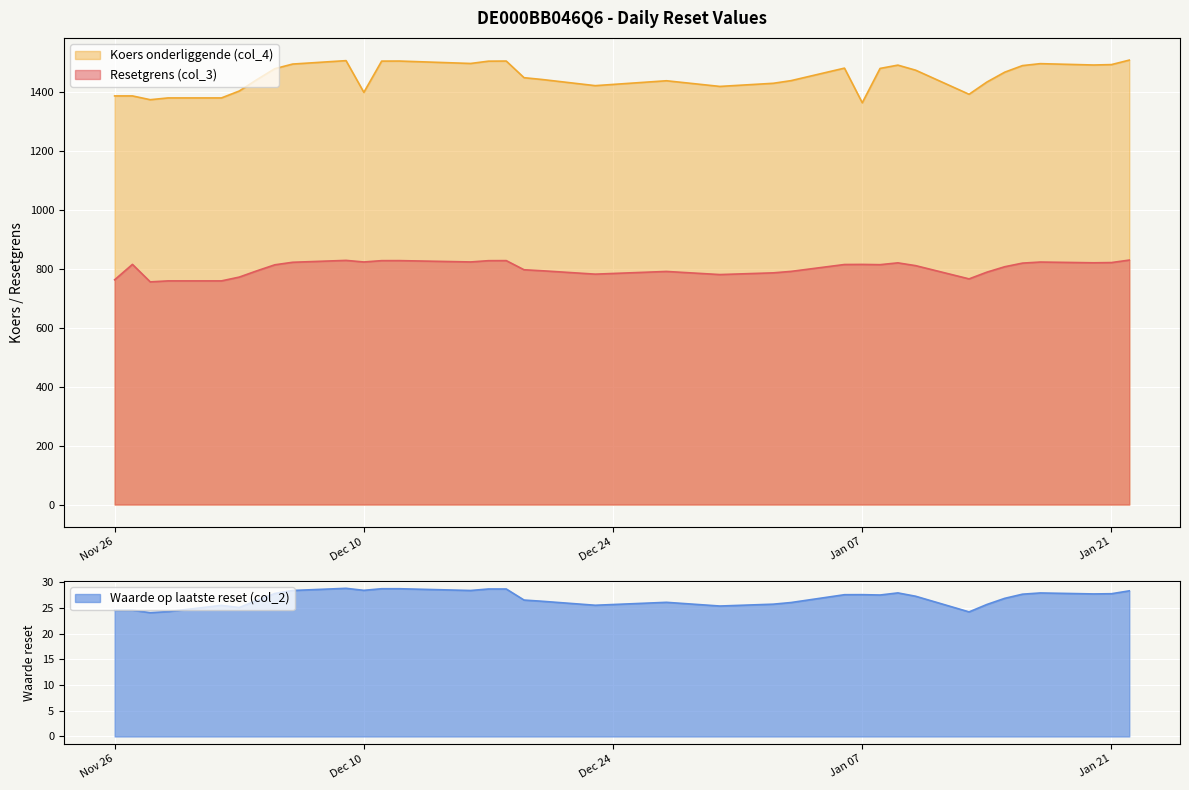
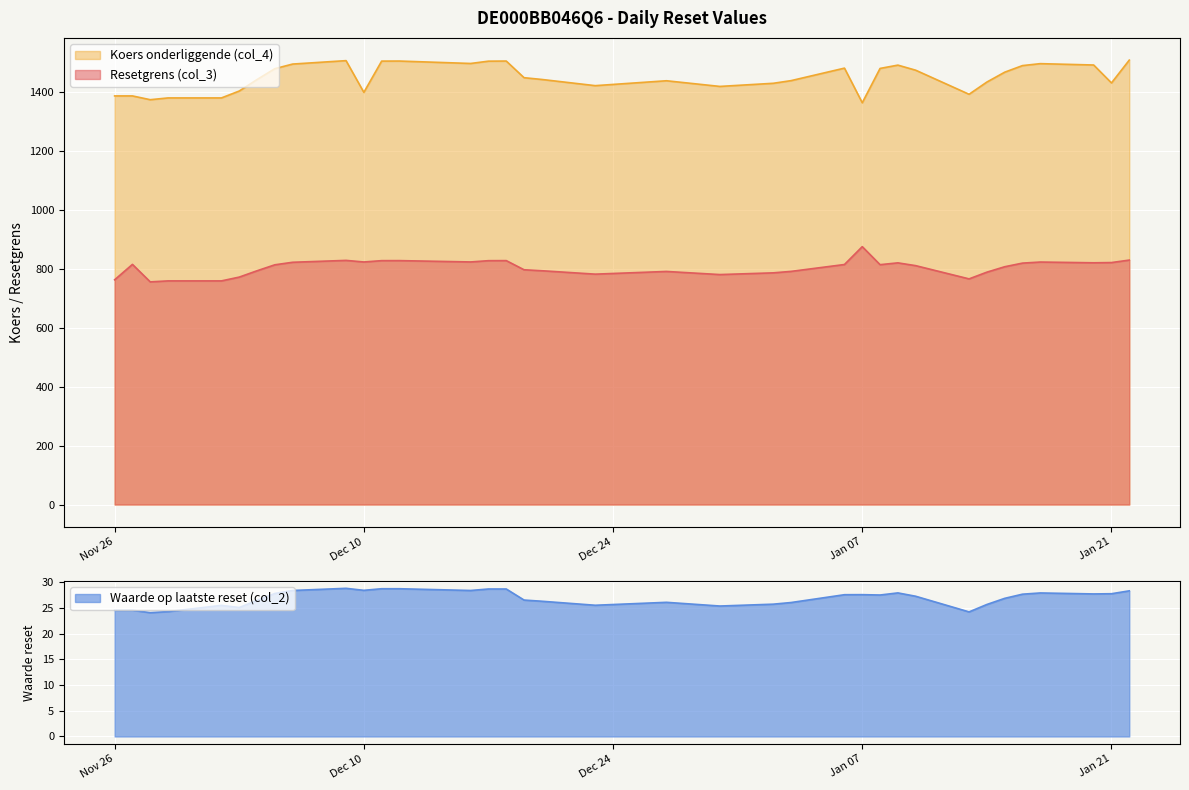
DE000BB046Q6 - Daily Reset Values, Resetgrens (col_3), Jan 07: 810 -> 870
DE000BB046Q6 - Daily Reset Values, Koers onderliggende (col_4), Jan 21: 1490 -> 1430
